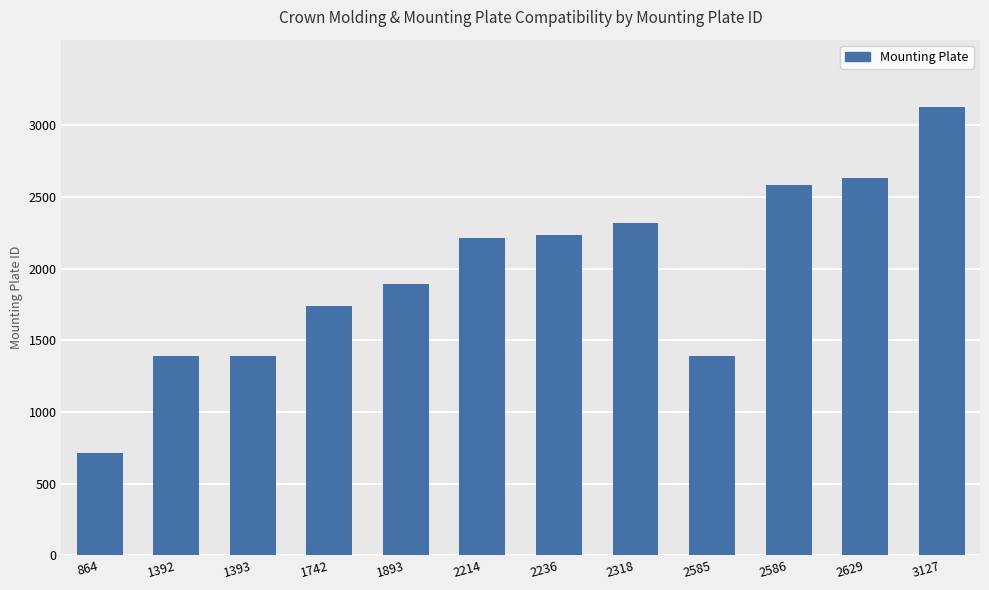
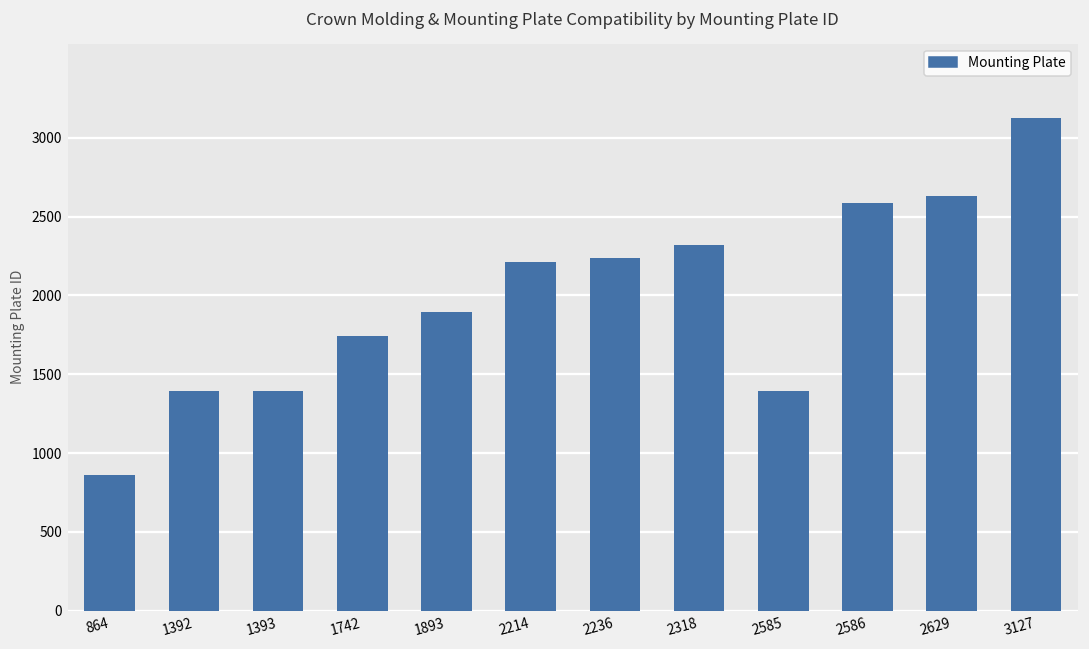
864: 710 -> 860
